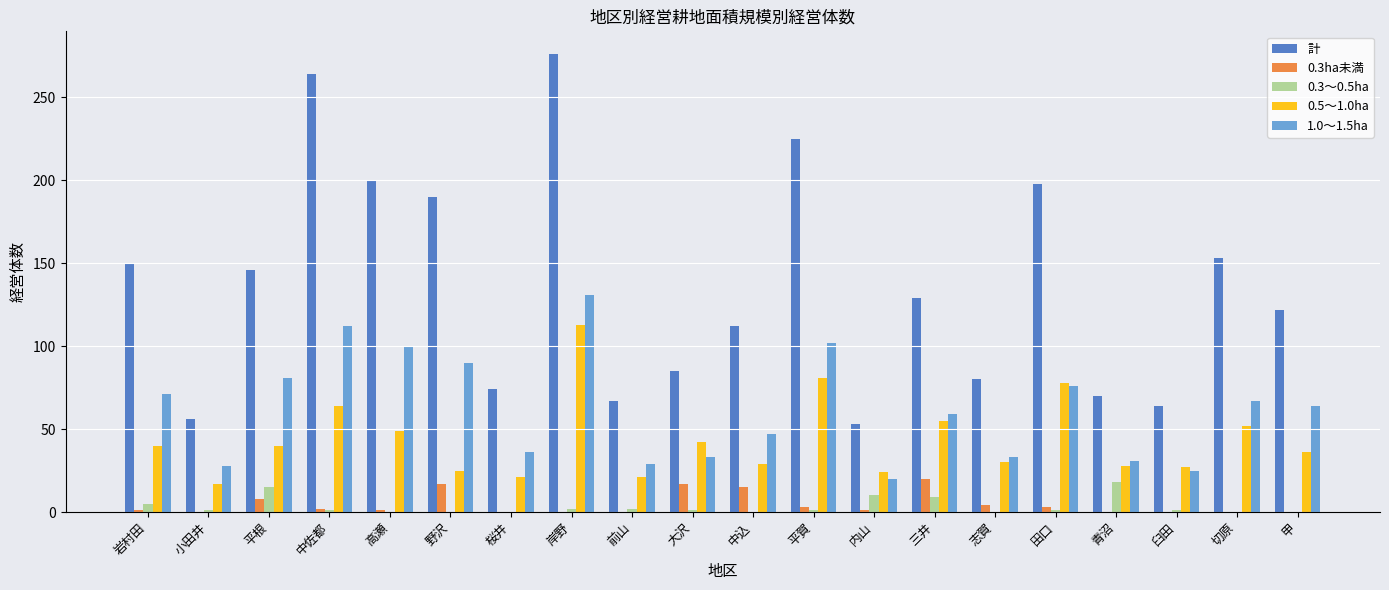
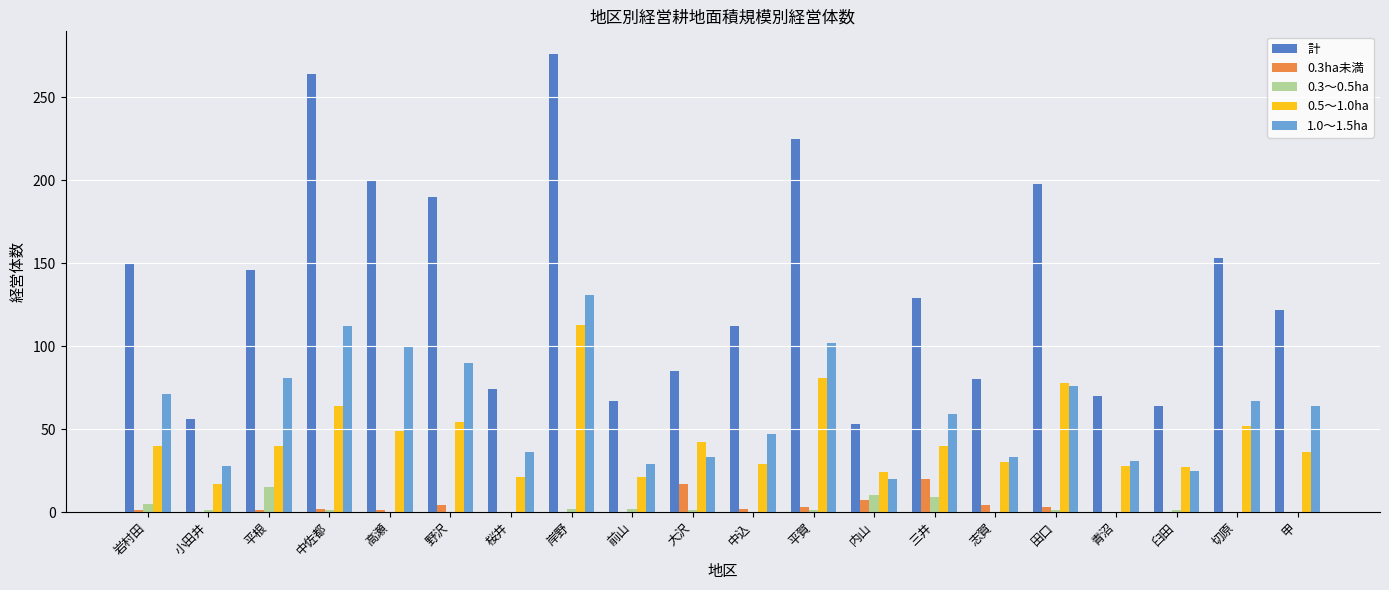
0.3ha未満, 平根: 8 -> 1
0.3ha未満, 野沢: 17 -> 4
0.5～1.0ha, 野沢: 25 -> 54
0.3ha未満, 中込: 15 -> 2
0.3ha未満, 内山: 1 -> 7
0.5～1.0ha, 三井: 55 -> 40
0.3～0.5ha, 青沼: 18 -> 0
